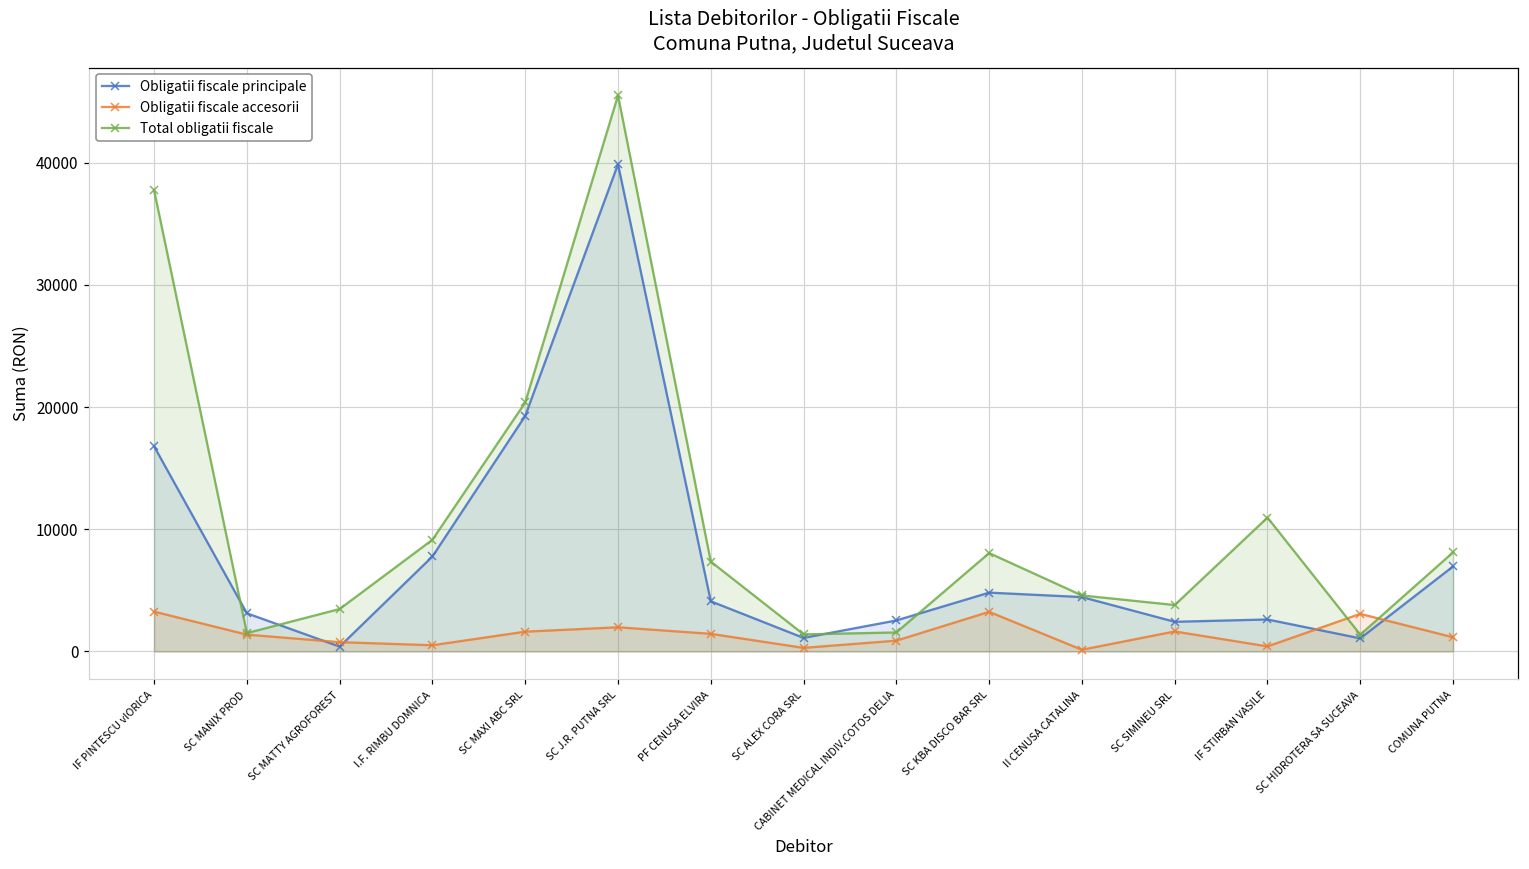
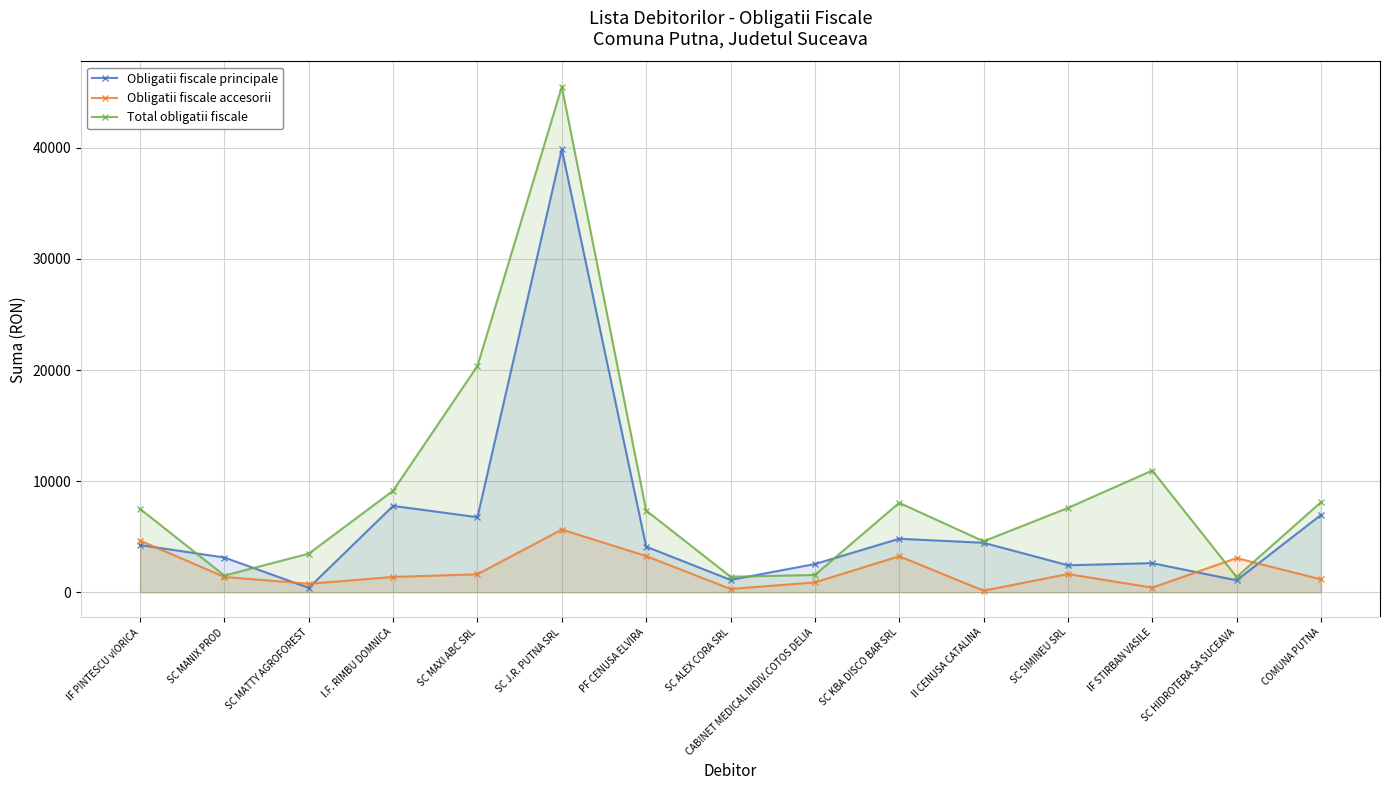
Obligatii fiscale principale, IF PINTESCU vIORICA: 16800 -> 4200
Obligatii fiscale accesorii, IF PINTESCU vIORICA: 3300 -> 4600
Total obligatii fiscale, IF PINTESCU vIORICA: 37700 -> 7500
Obligatii fiscale accesorii, I.F. RIMBU DOMNICA: 500 -> 1400
Obligatii fiscale principale, SC MAXI ABC SRL: 19300 -> 6800
Obligatii fiscale accesorii, SC J.R. PUTNA SRL: 2000 -> 5600
Obligatii fiscale accesorii, PF CENUSA ELVIRA: 1400 -> 3200
Total obligatii fiscale, SC SIMINEU SRL: 3800 -> 7600
